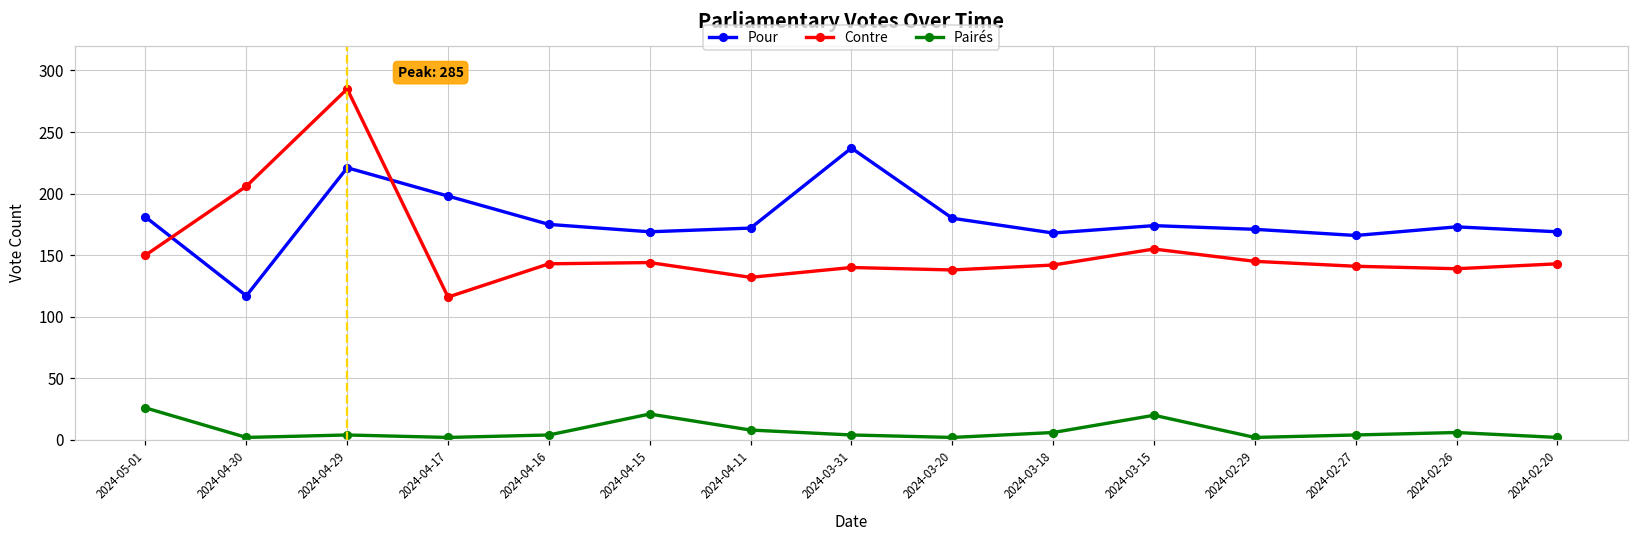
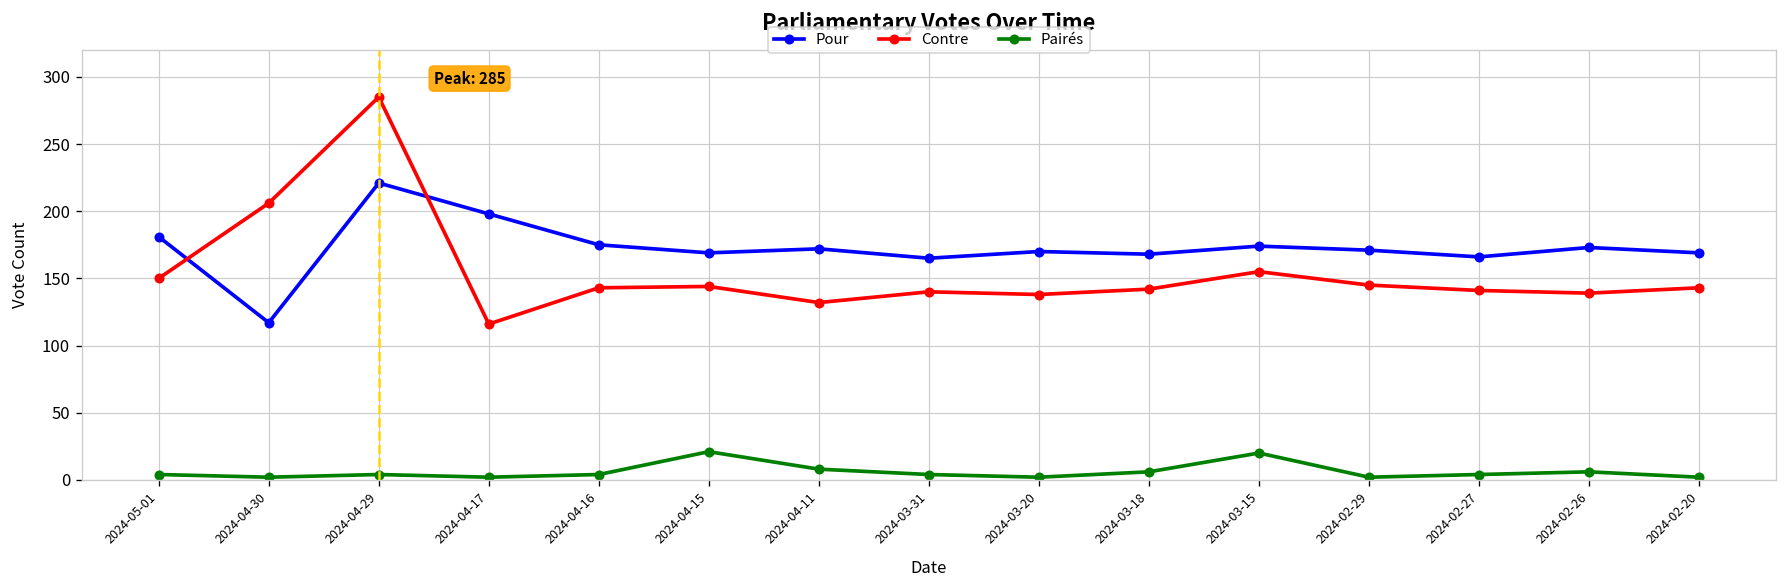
Pairés, 2024-05-01: 26 -> 4
Pour, 2024-03-31: 237 -> 165
Pour, 2024-03-20: 180 -> 170
